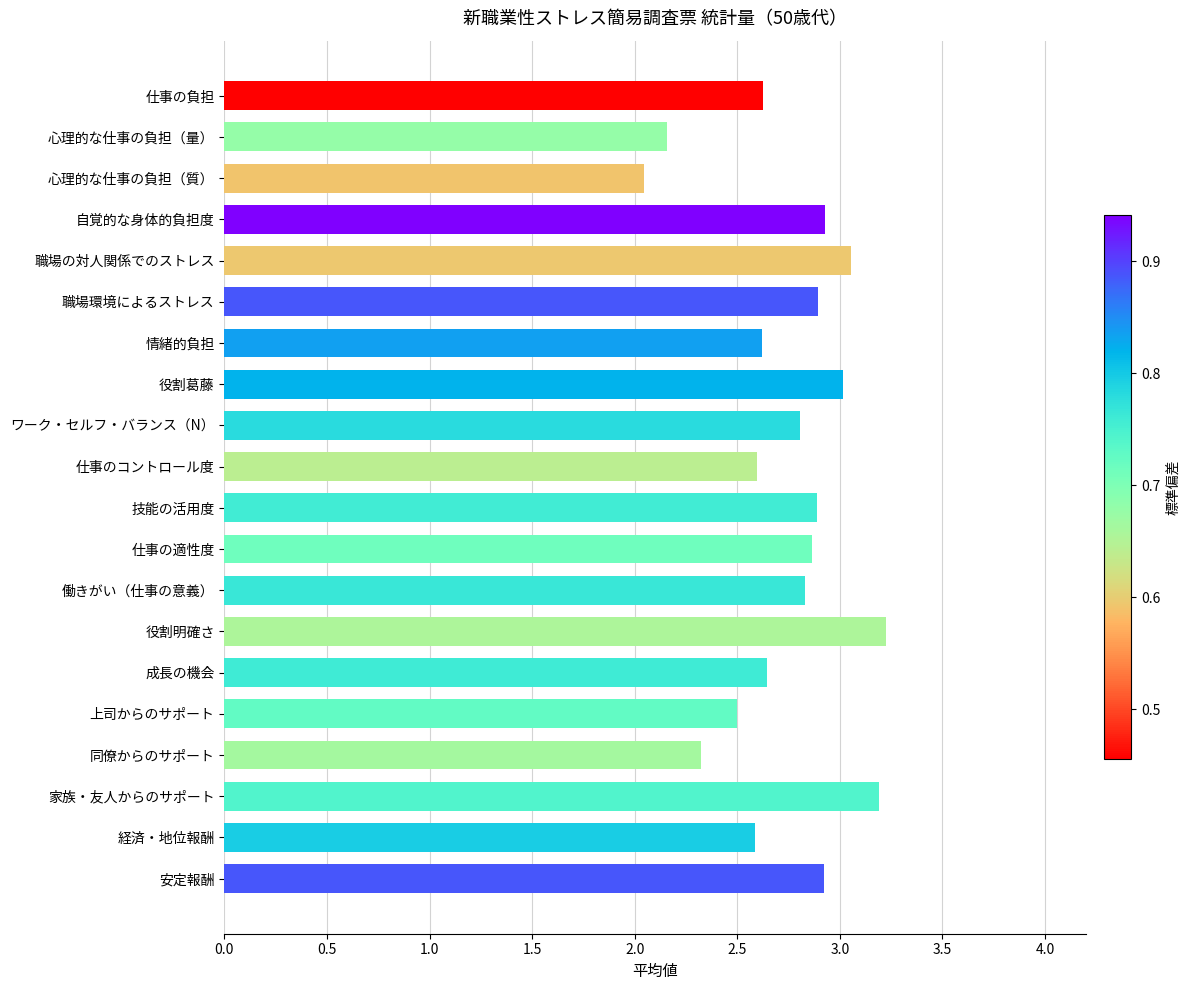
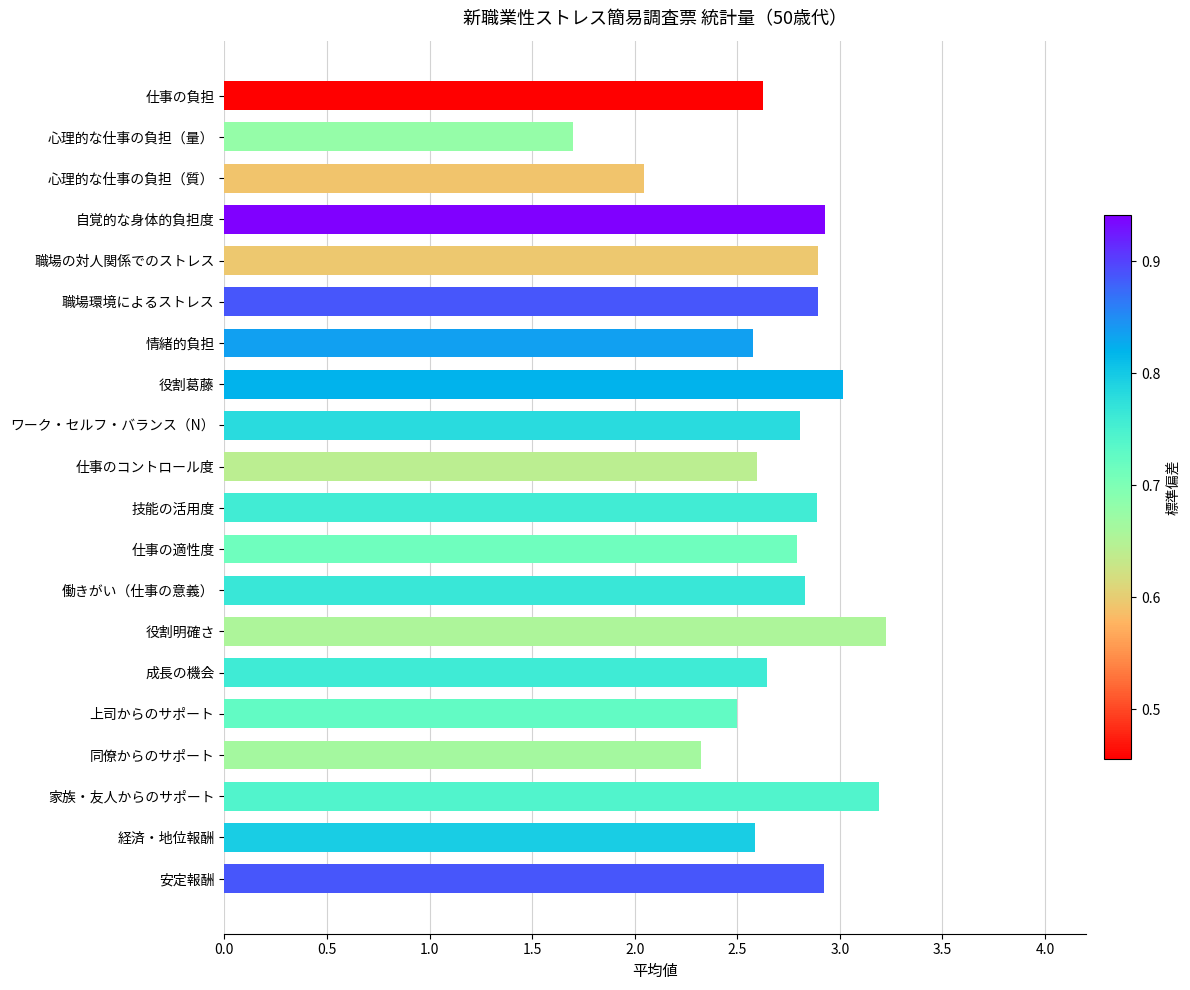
心理的な仕事の負担（量）: 2.16 -> 1.70
職場の対人関係でのストレス: 3.06 -> 2.90
情緒的負担: 2.62 -> 2.58
仕事の適性度: 2.87 -> 2.79
